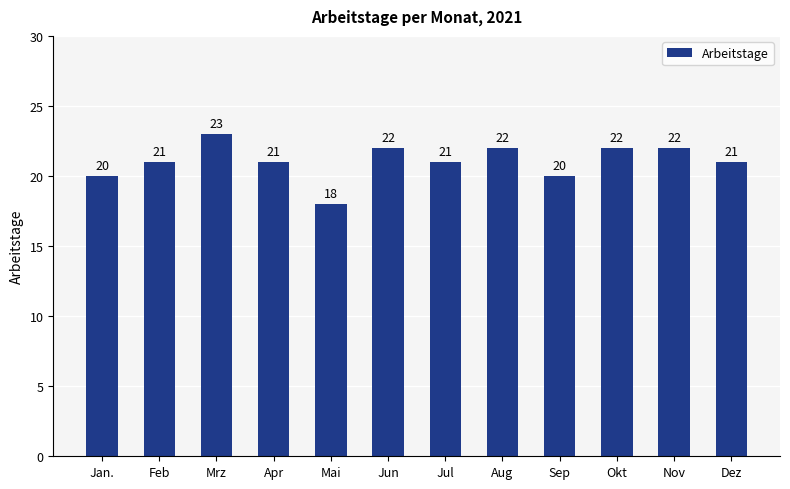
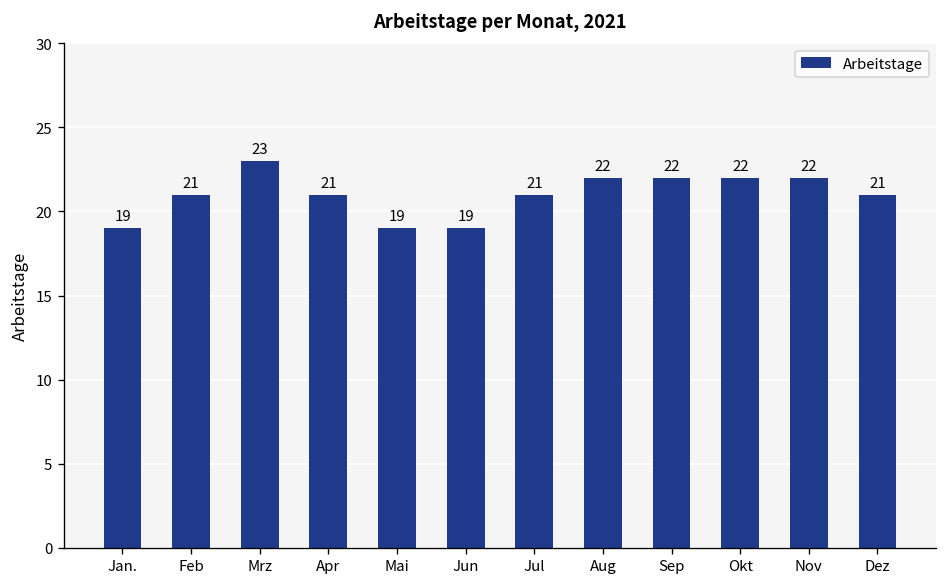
Jan.: 20 -> 19
Mai: 18 -> 19
Jun: 22 -> 19
Sep: 20 -> 22
